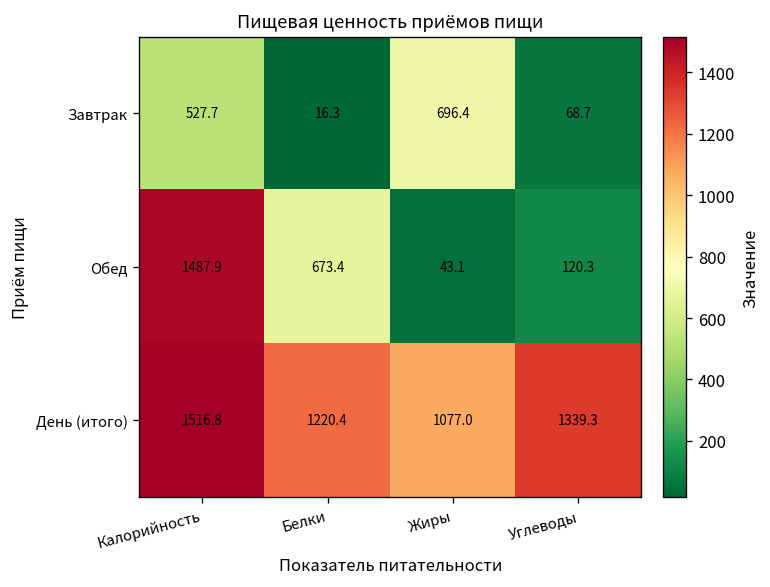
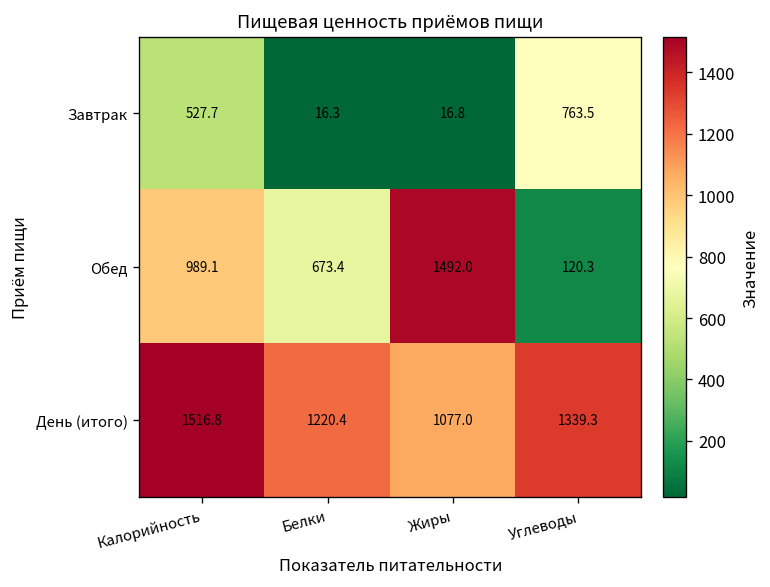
Завтрак, Жиры: 696.4 -> 16.8
Завтрак, Углеводы: 68.7 -> 763.5
Обед, Калорийность: 1487.9 -> 989.1
Обед, Жиры: 43.1 -> 1492.0
